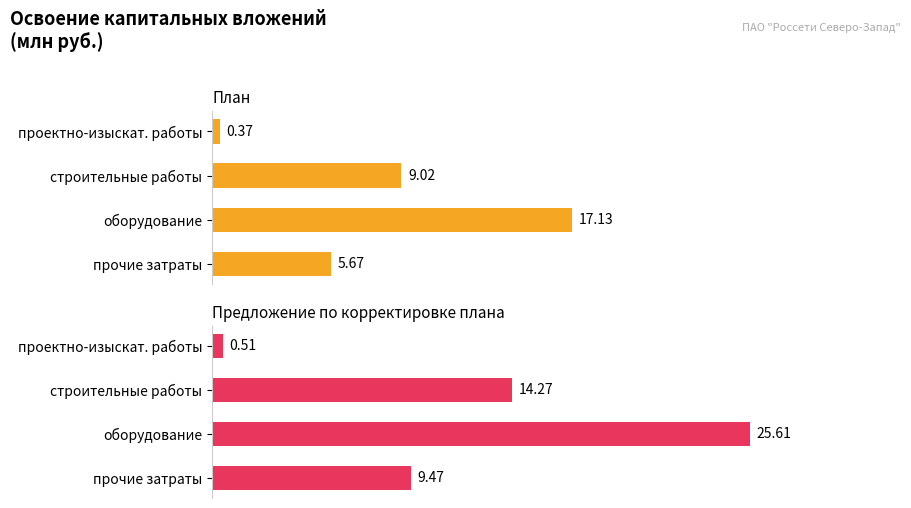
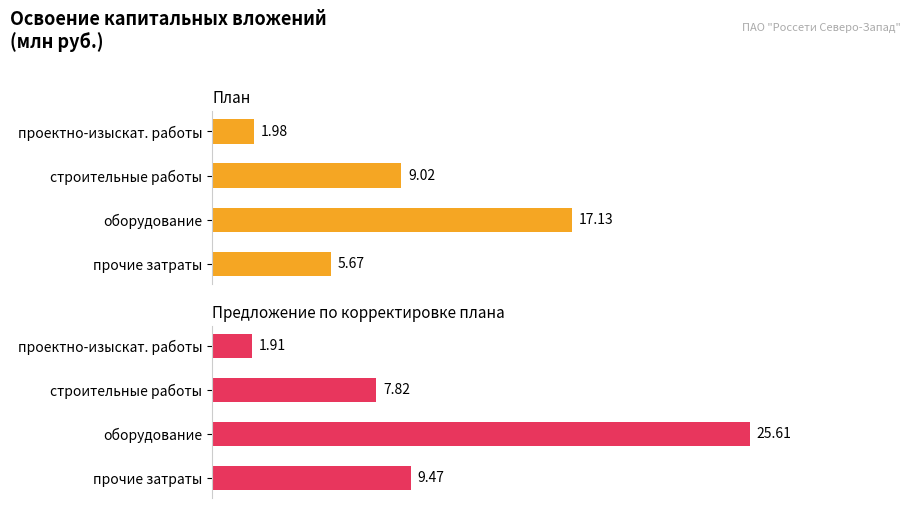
План, проектно-изыскат. работы: 0.37 -> 1.98
Предложение по корректировке плана, проектно-изыскат. работы: 0.51 -> 1.91
Предложение по корректировке плана, строительные работы: 14.27 -> 7.82
